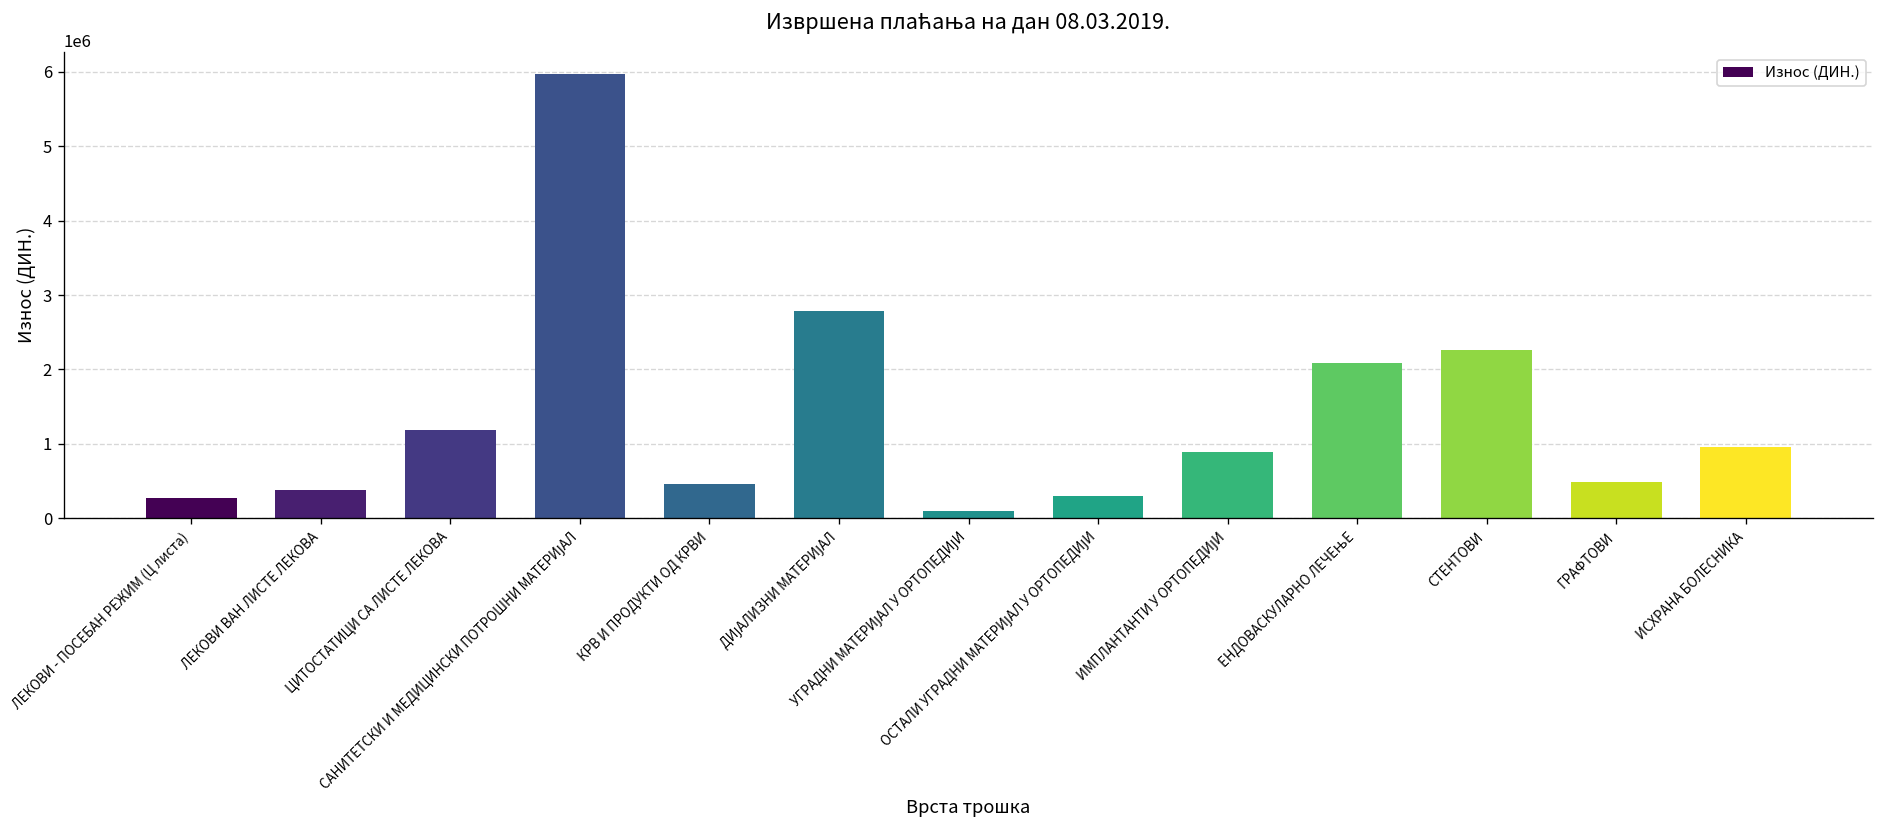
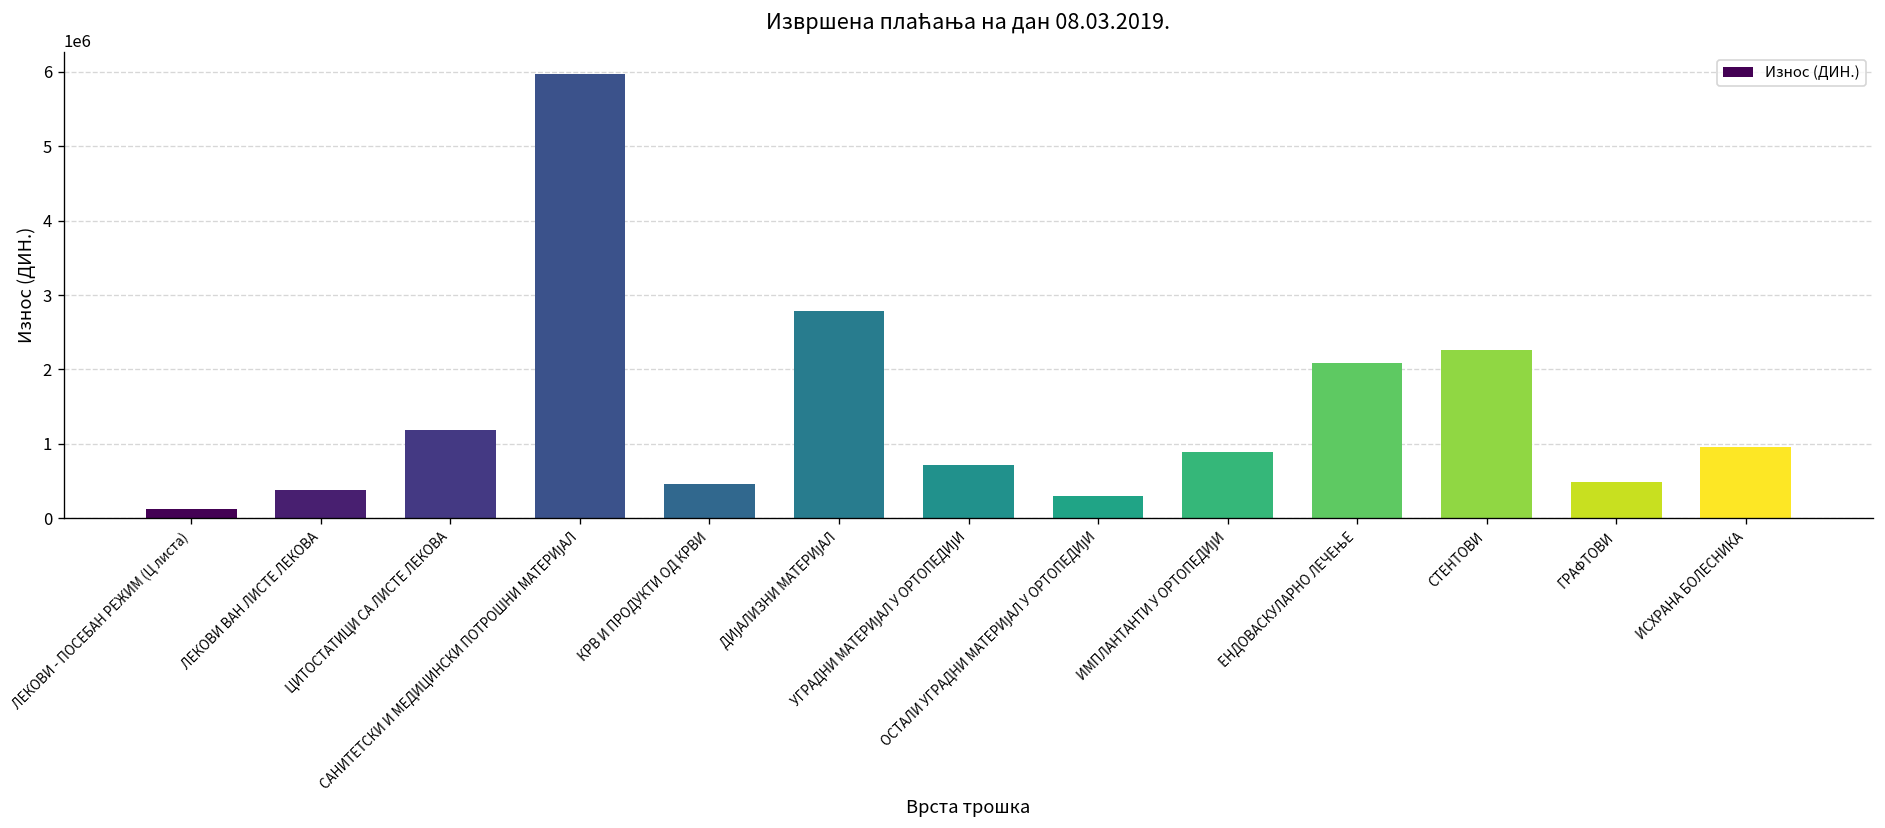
ЛЕКОВИ - ПОСЕБАН РЕЖИМ (Ц листа): 300000 -> 100000
УГРАДНИ МАТЕРИЈАЛ У ОРТОПЕДИЈИ: 100000 -> 700000
